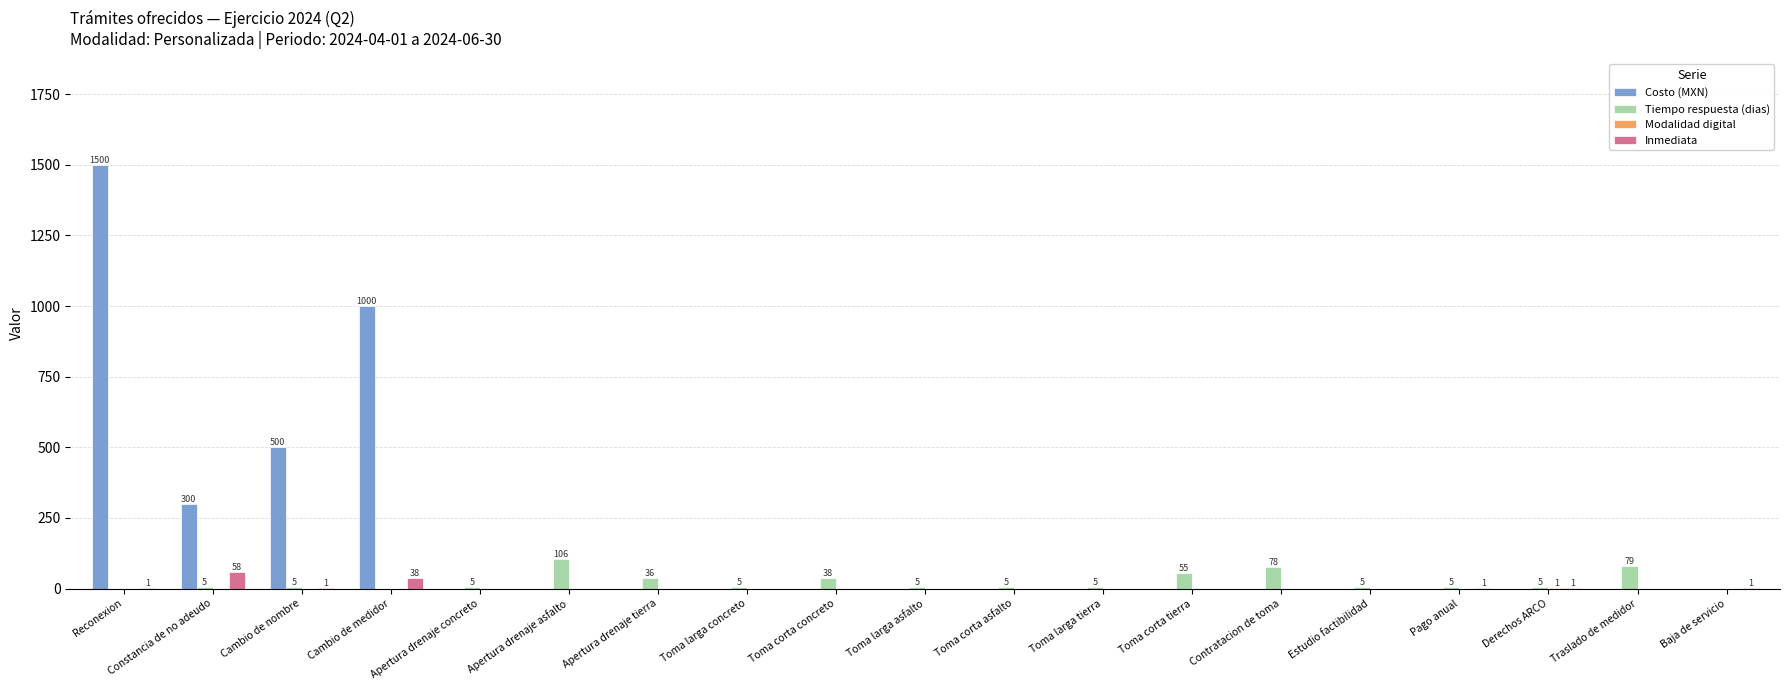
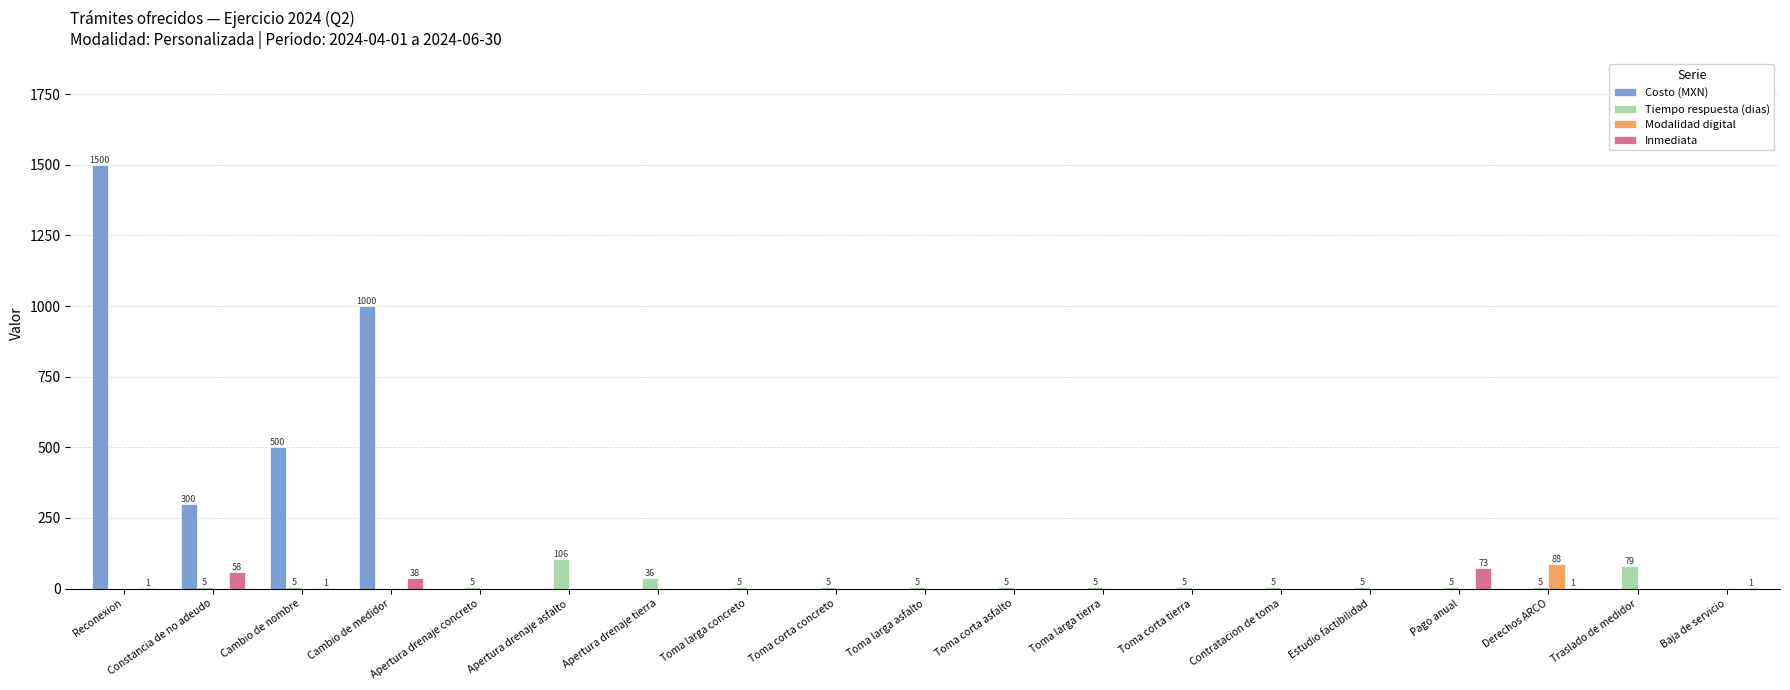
Tiempo respuesta (dias), Toma corta concreto: 38 -> 5
Tiempo respuesta (dias), Toma corta tierra: 55 -> 5
Tiempo respuesta (dias), Contratacion de toma: 78 -> 5
Inmediata, Pago anual: 1 -> 73
Modalidad digital, Derechos ARCO: 1 -> 88
